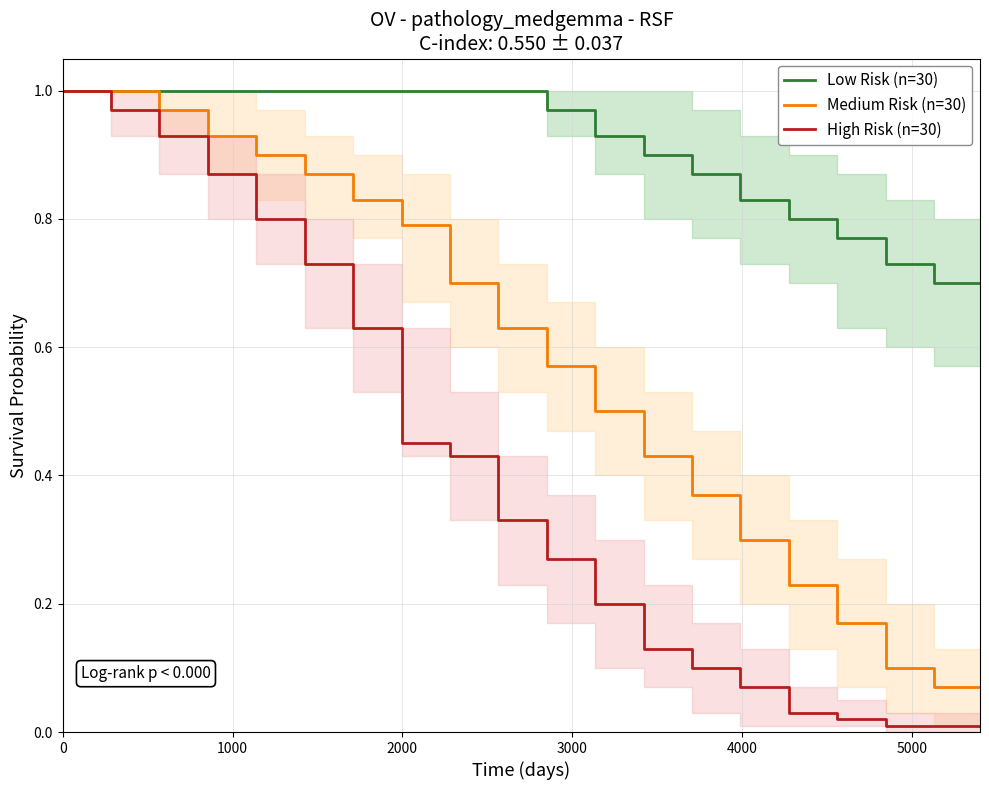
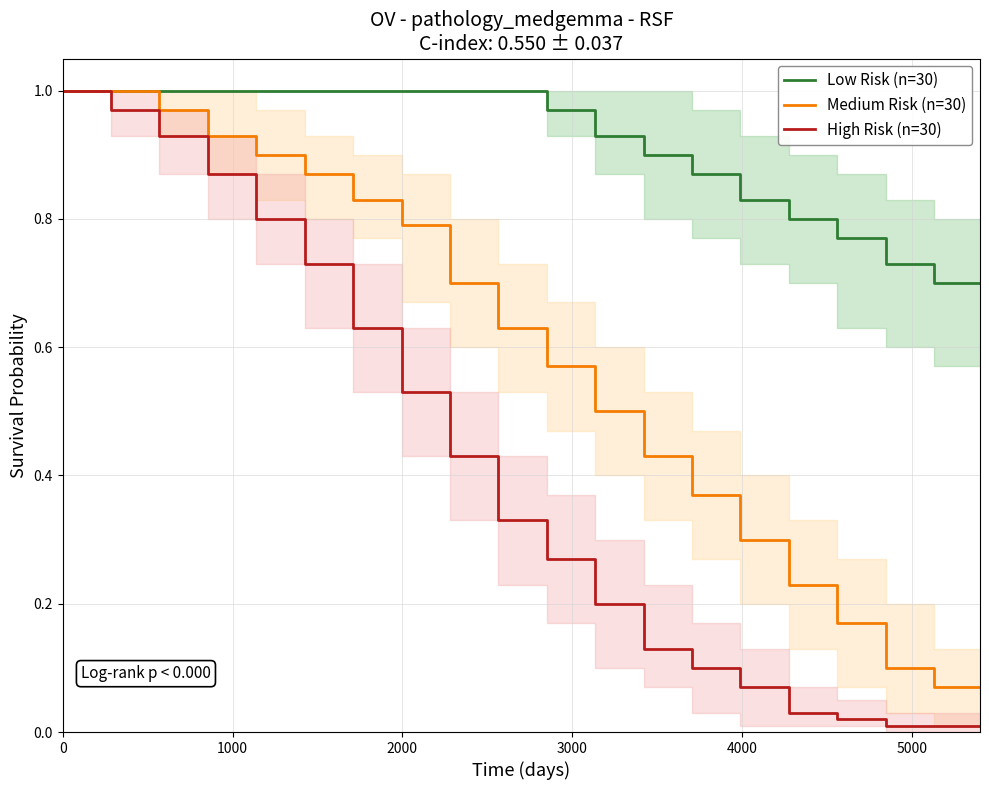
High Risk (n=30), 2000: 0.45 -> 0.53
